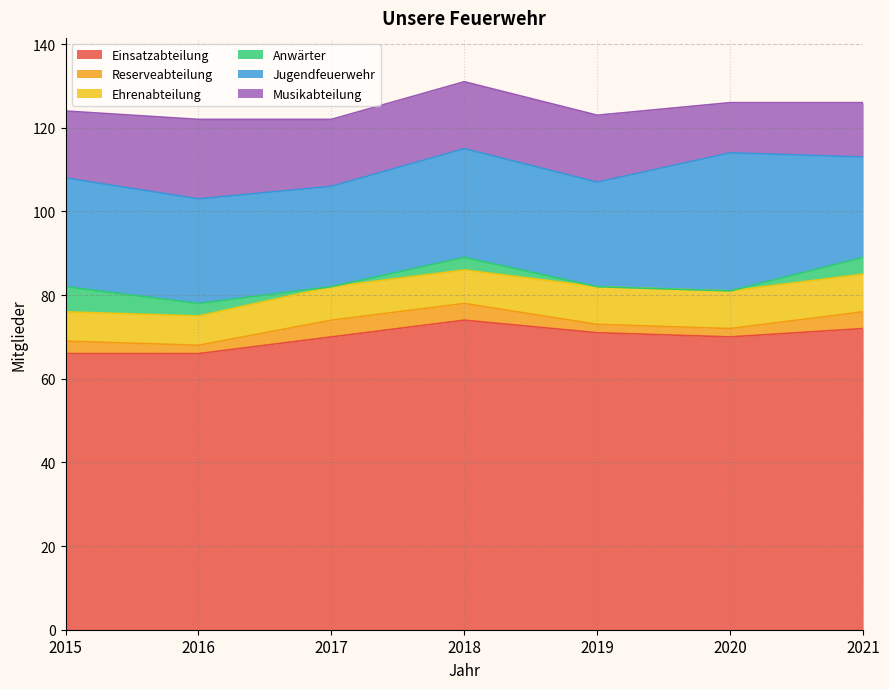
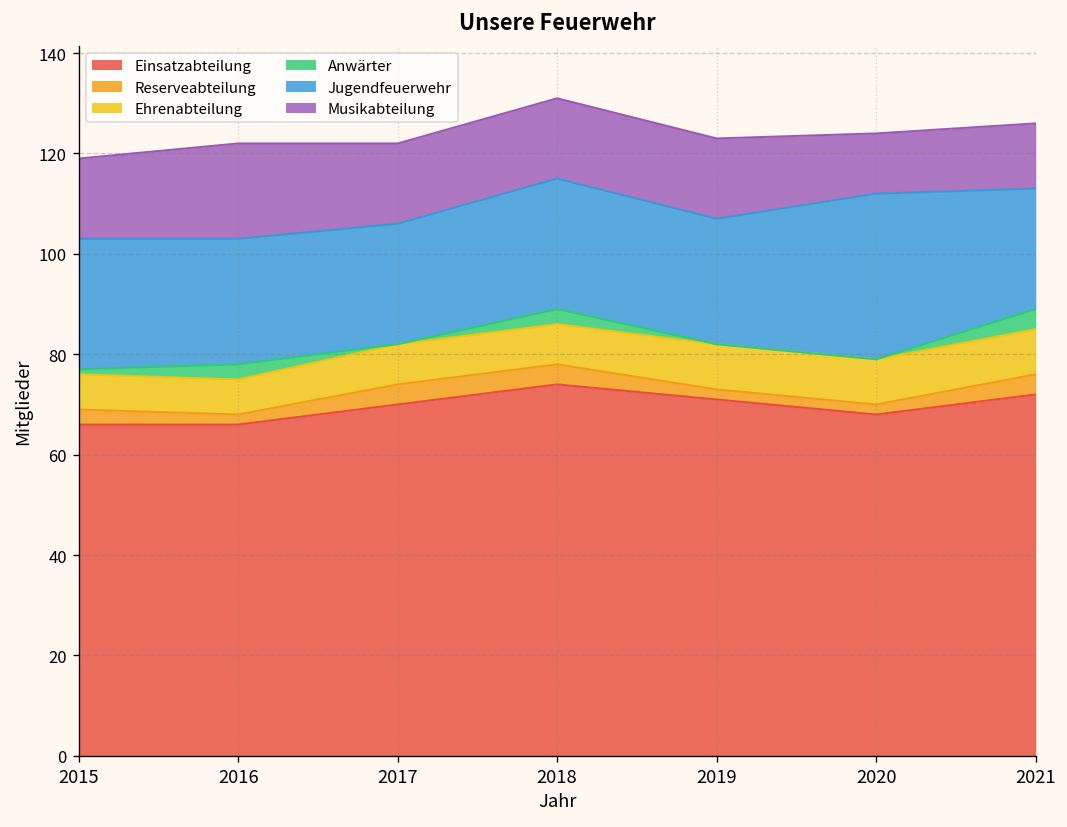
Anwärter, 2015: 6 -> 1
Einsatzabteilung, 2020: 70 -> 68
